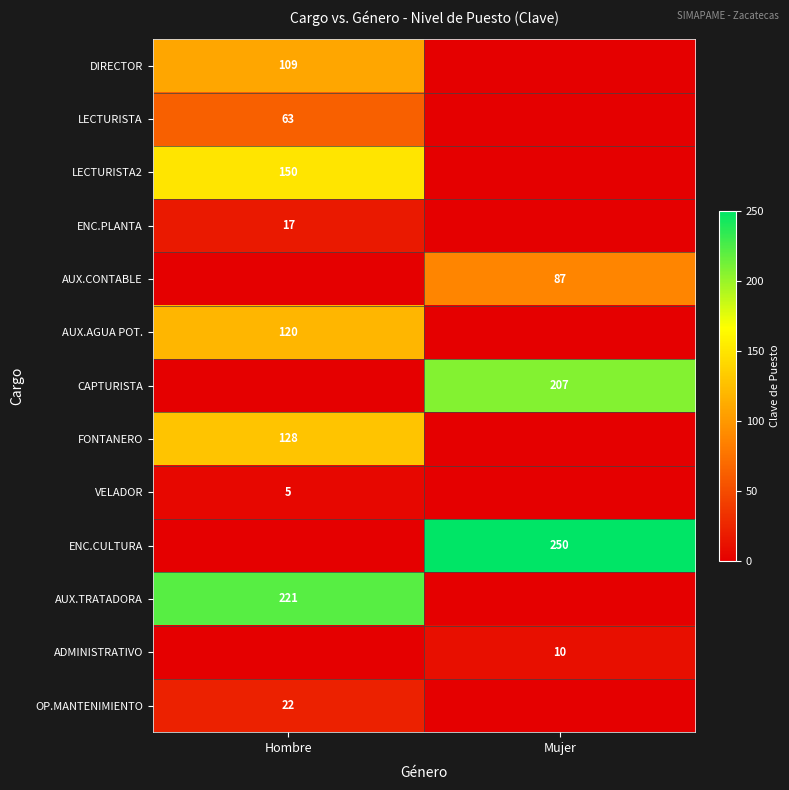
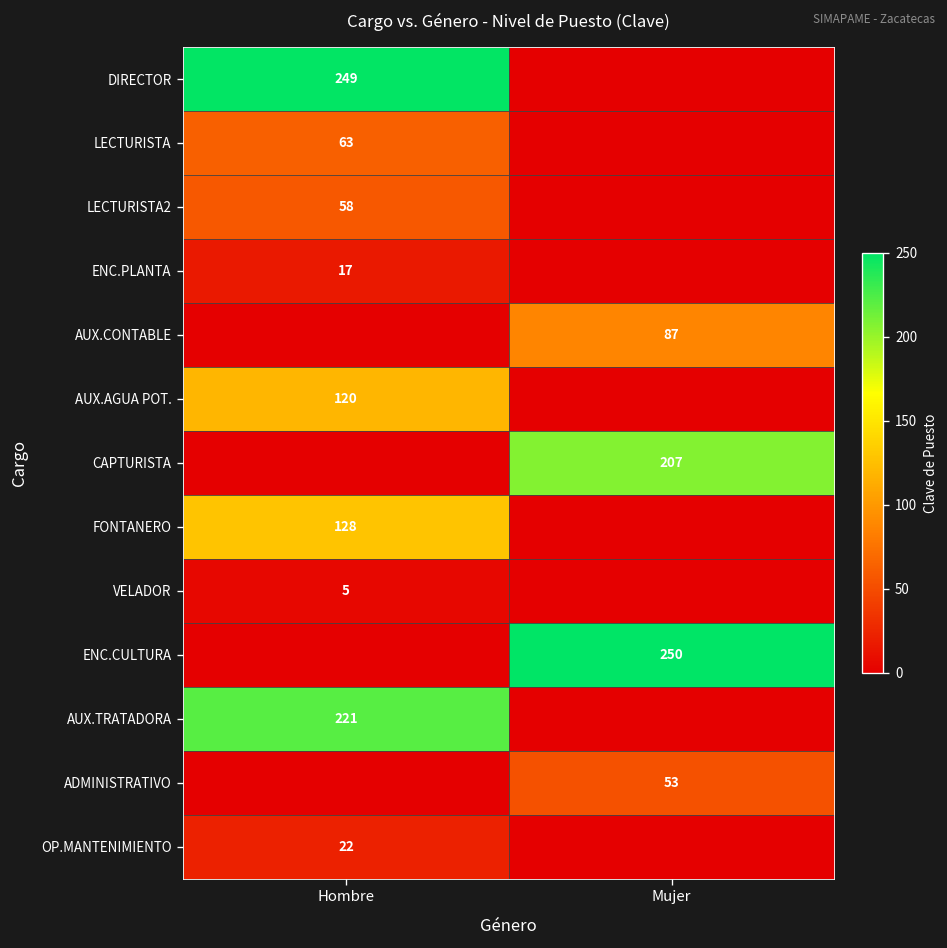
DIRECTOR, Hombre: 109 -> 249
LECTURISTA2, Hombre: 150 -> 58
ADMINISTRATIVO, Mujer: 10 -> 53
